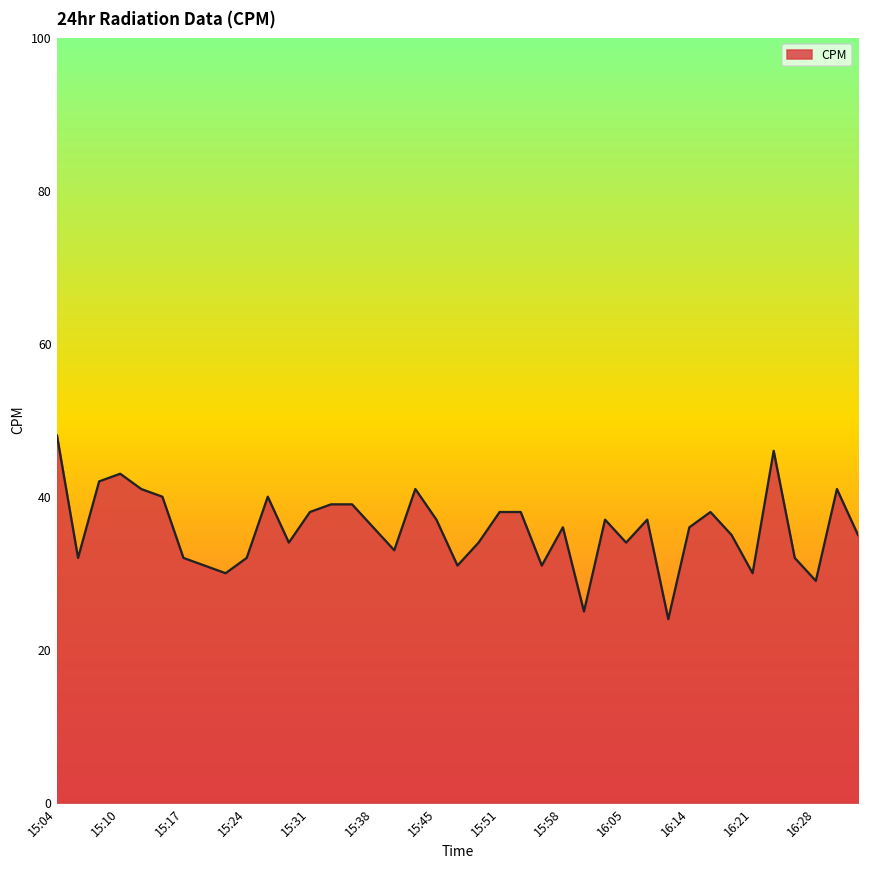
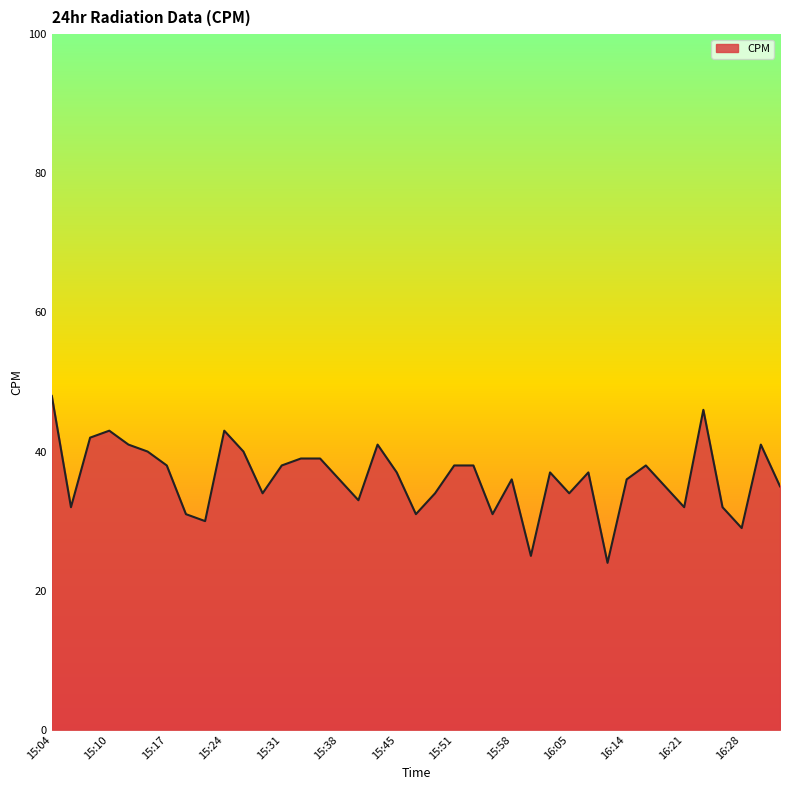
15:17: 32 -> 38
15:24: 32 -> 43
16:21: 30 -> 32
